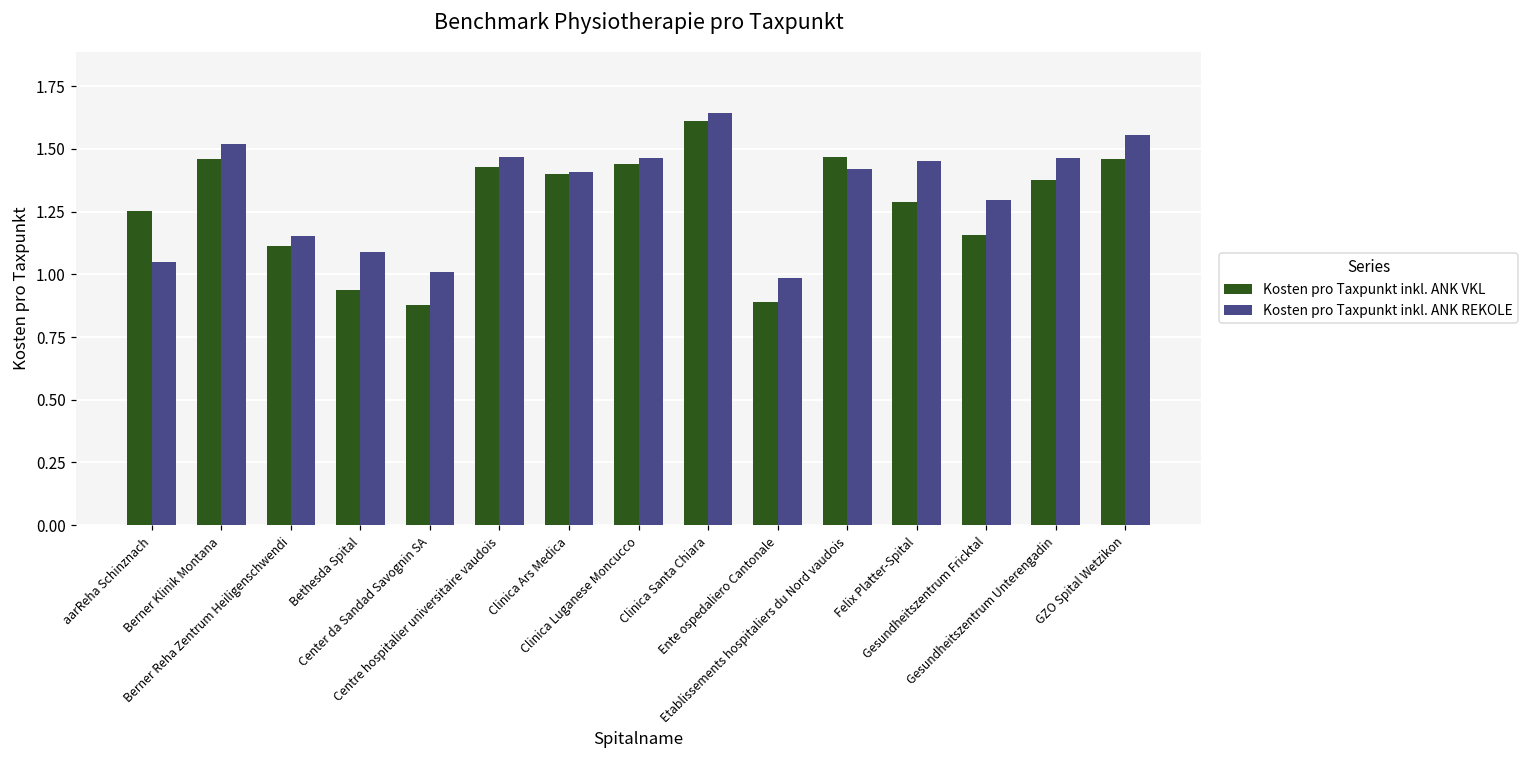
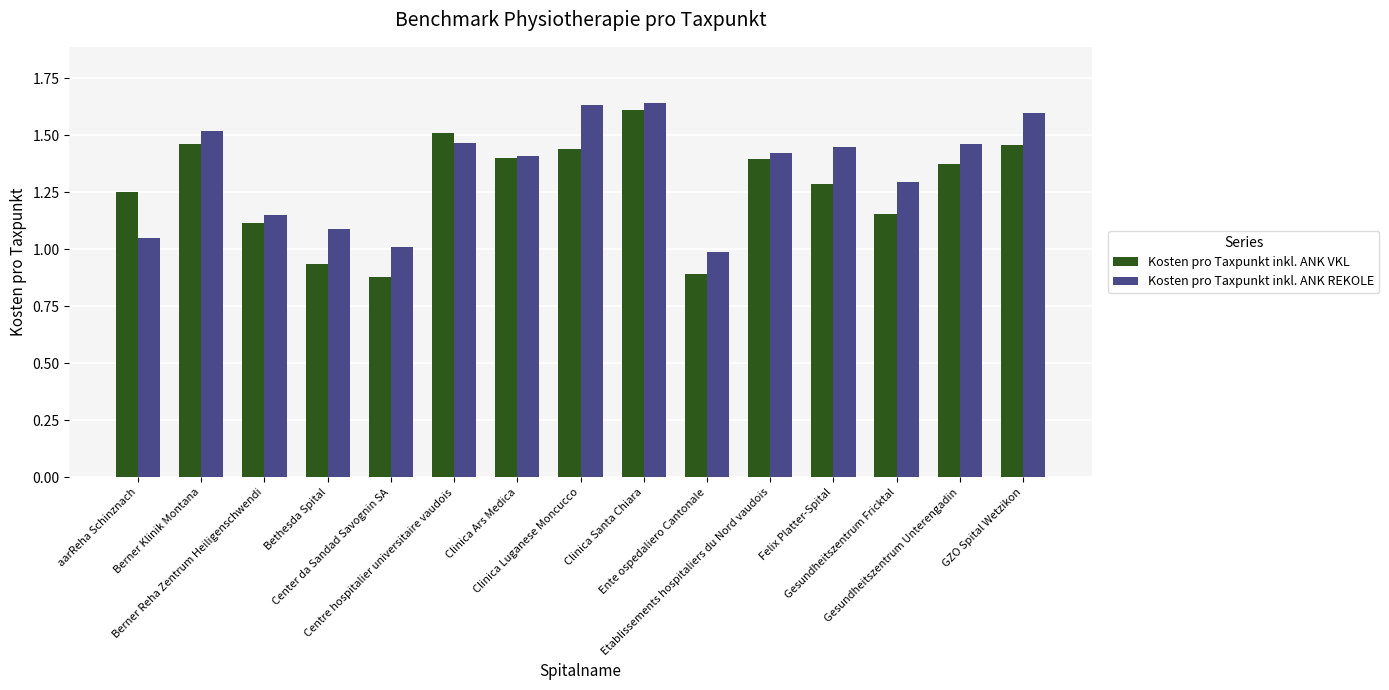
Kosten pro Taxpunkt inkl. ANK VKL, Centre hospitalier universitaire vaudois: 1.43 -> 1.51
Kosten pro Taxpunkt inkl. ANK REKOLE, Clinica Luganese Moncucco: 1.47 -> 1.63
Kosten pro Taxpunkt inkl. ANK VKL, Etablissements hospitaliers du Nord vaudois: 1.47 -> 1.39
Kosten pro Taxpunkt inkl. ANK REKOLE, GZO Spital Wetzikon: 1.55 -> 1.60
